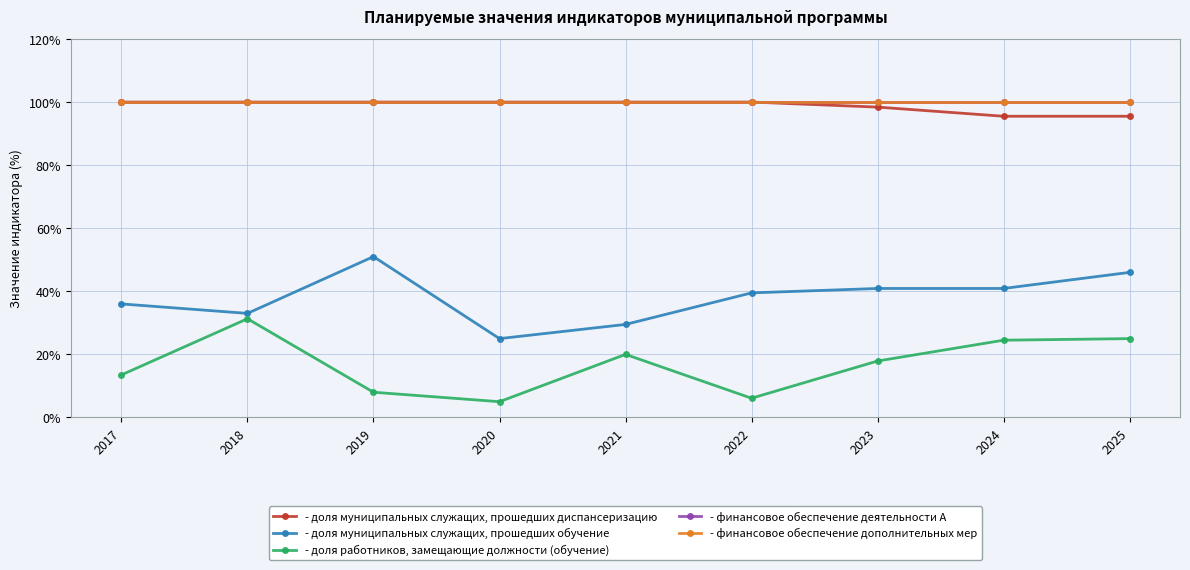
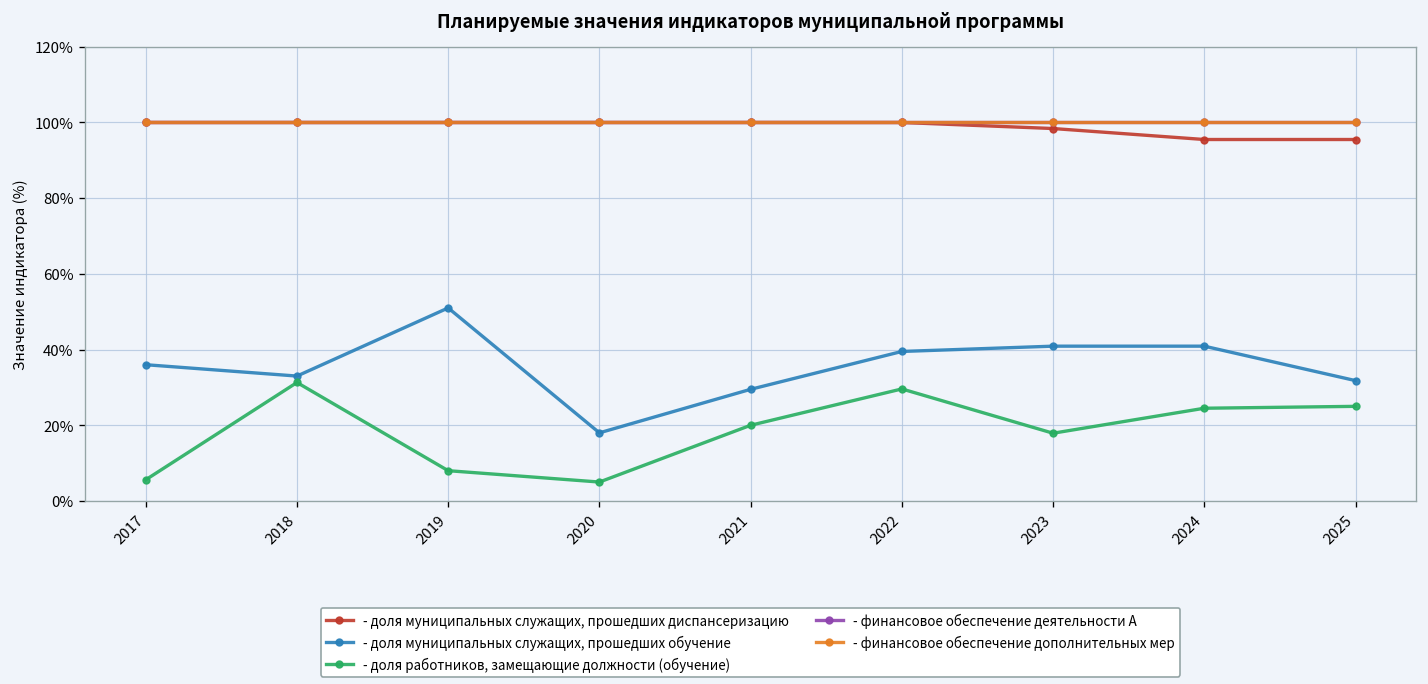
- доля работников, замещающие должности (обучение), 2017: 14% -> 6%
- доля муниципальных служащих, прошедших обучение, 2020: 25% -> 18%
- доля работников, замещающие должности (обучение), 2022: 6% -> 30%
- доля муниципальных служащих, прошедших обучение, 2025: 46% -> 32%
